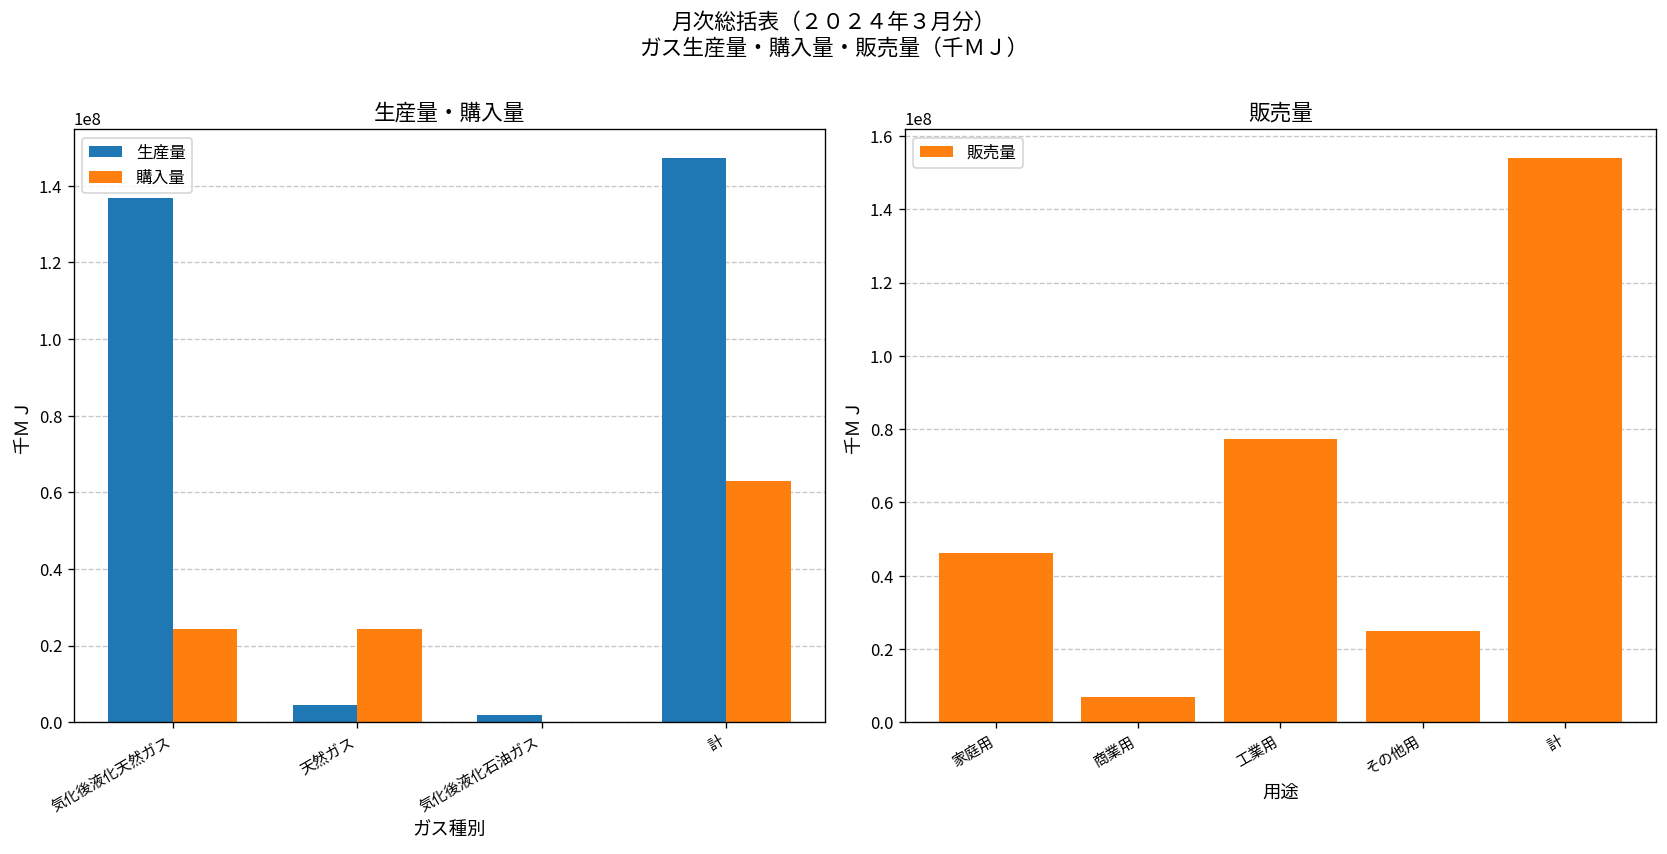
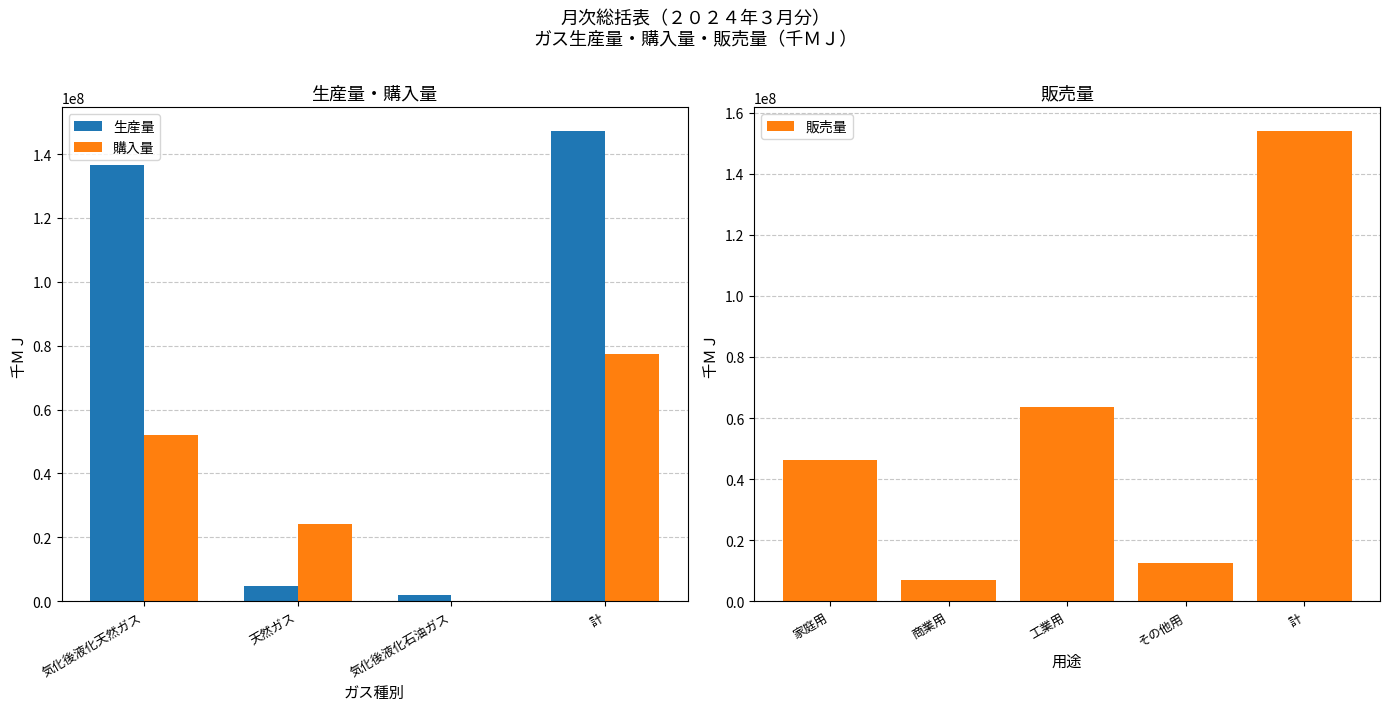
生産量・購入量, 購入量, 気化後液化天然ガス: 24000000 -> 52000000
生産量・購入量, 購入量, 計: 63000000 -> 77000000
販売量, 工業用: 77000000 -> 64000000
販売量, その他用: 25000000 -> 13000000
